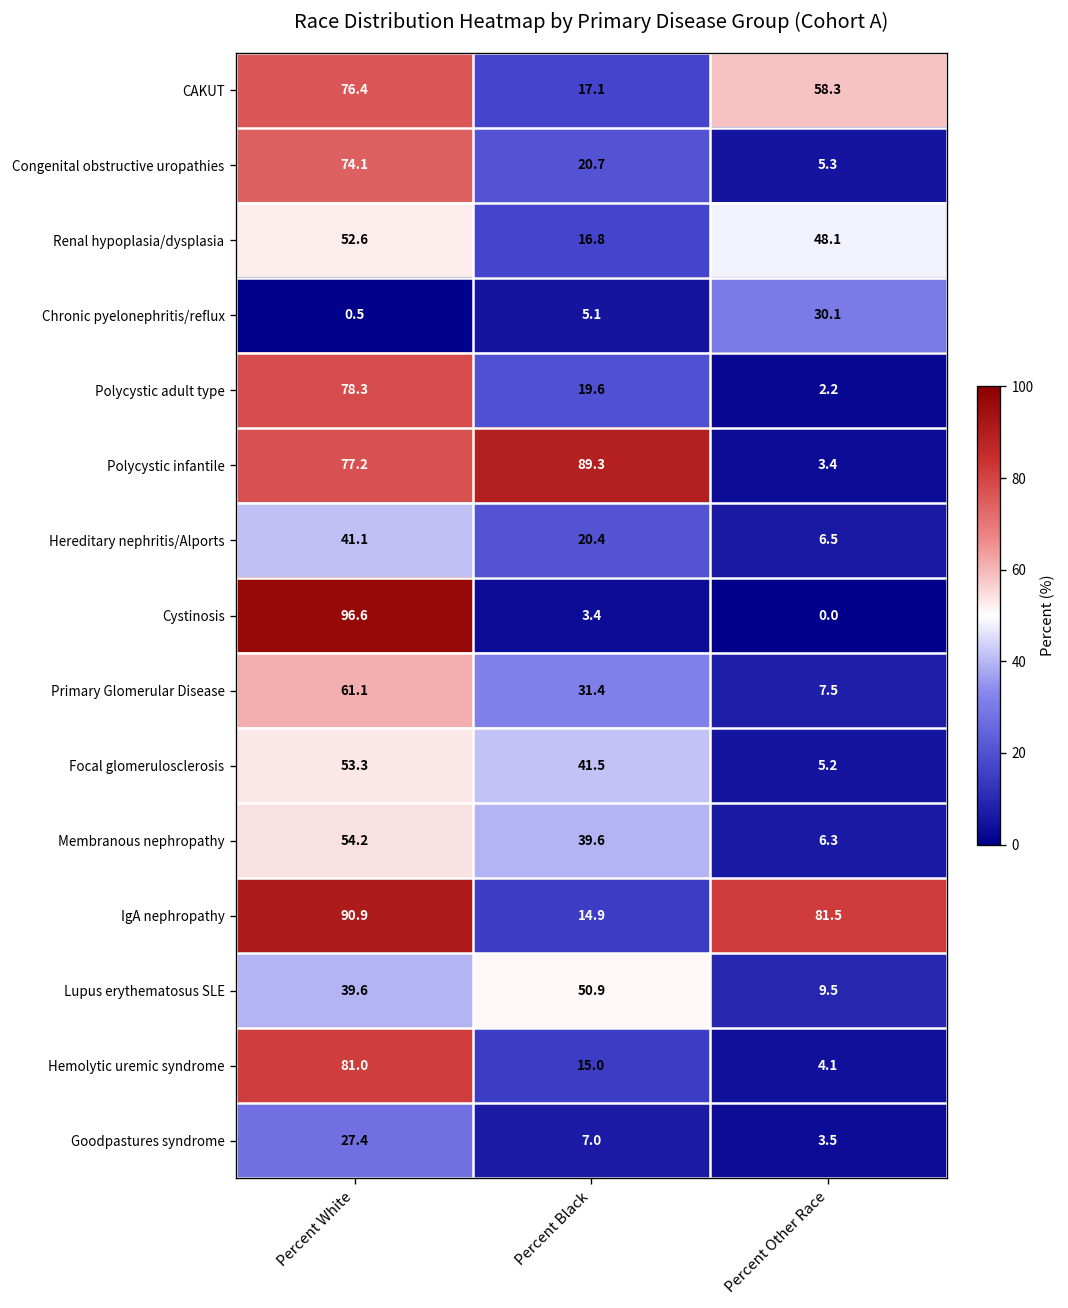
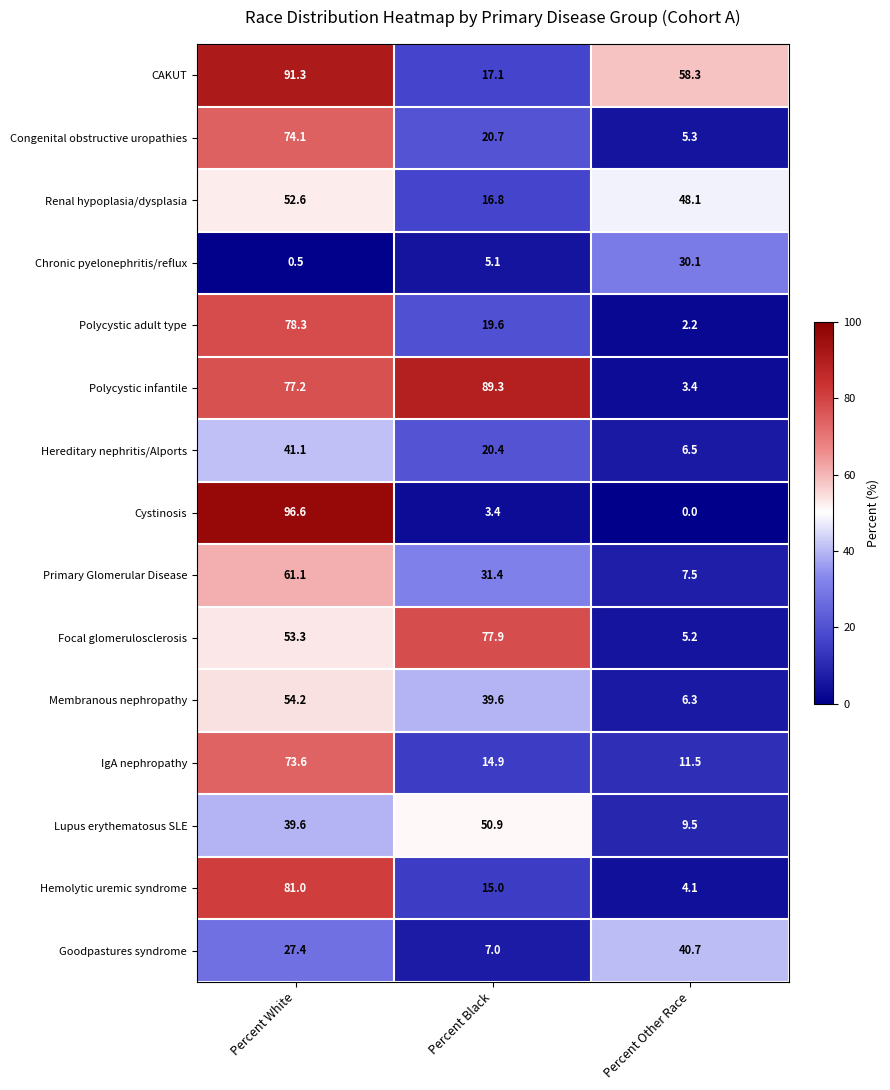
CAKUT, Percent White: 76.4 -> 91.3
Focal glomerulosclerosis, Percent Black: 41.5 -> 77.9
IgA nephropathy, Percent White: 90.9 -> 73.6
IgA nephropathy, Percent Other Race: 81.5 -> 11.5
Goodpastures syndrome, Percent Other Race: 3.5 -> 40.7
